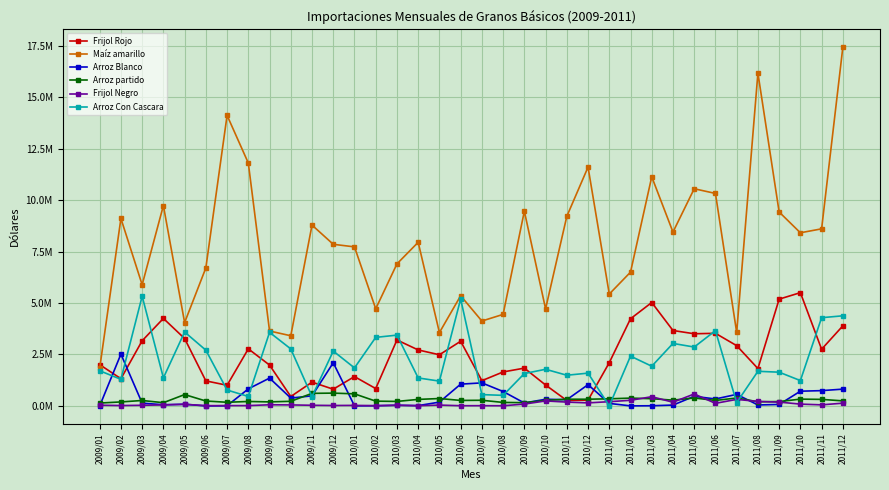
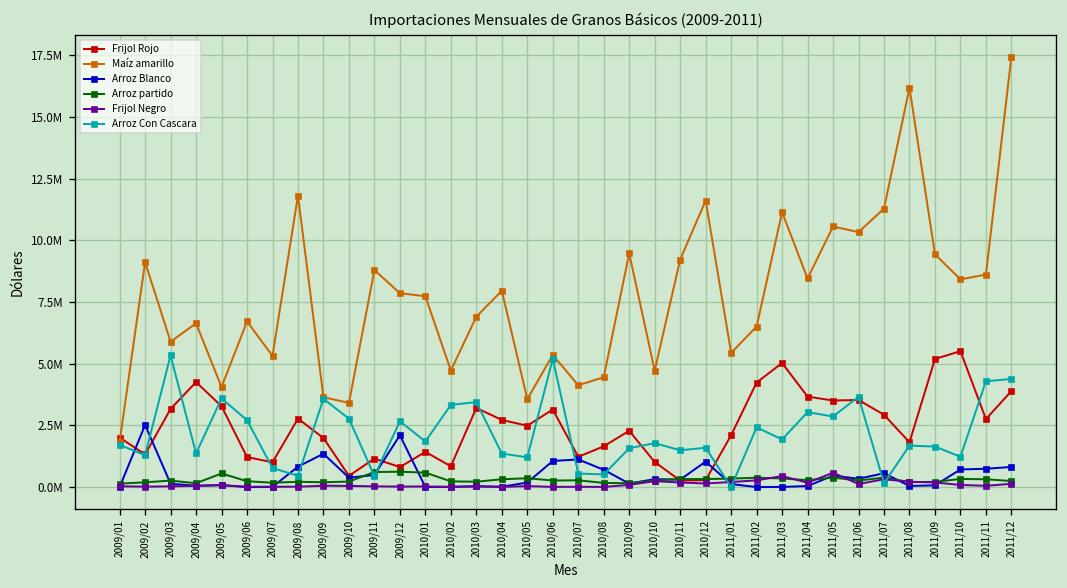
Maíz amarillo, 2009/04: 9700000 -> 6600000
Maíz amarillo, 2009/07: 14100000 -> 5300000
Frijol Rojo, 2010/09: 1800000 -> 2300000
Maíz amarillo, 2011/07: 3600000 -> 11300000
